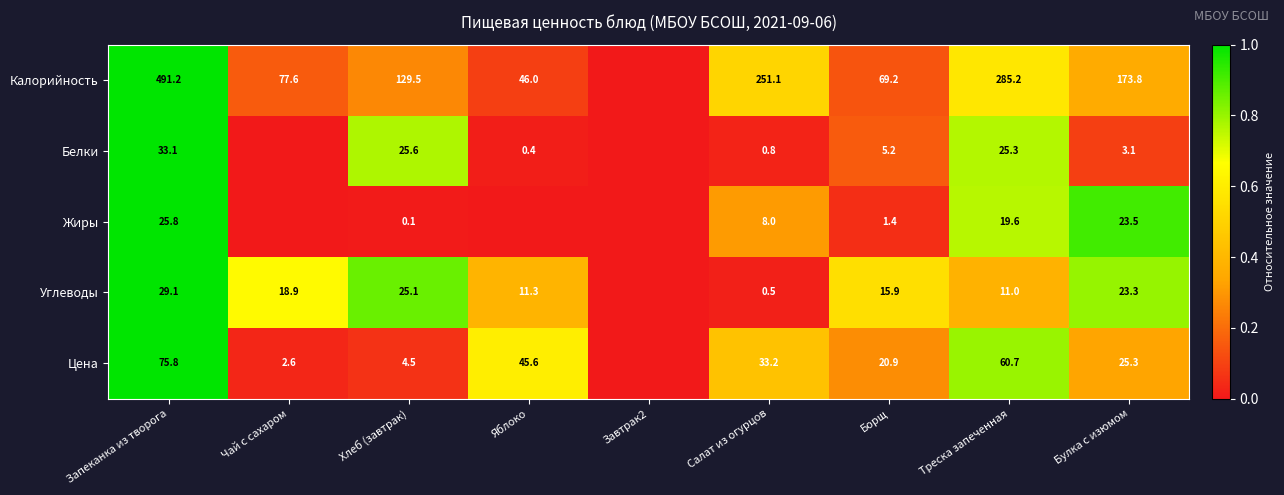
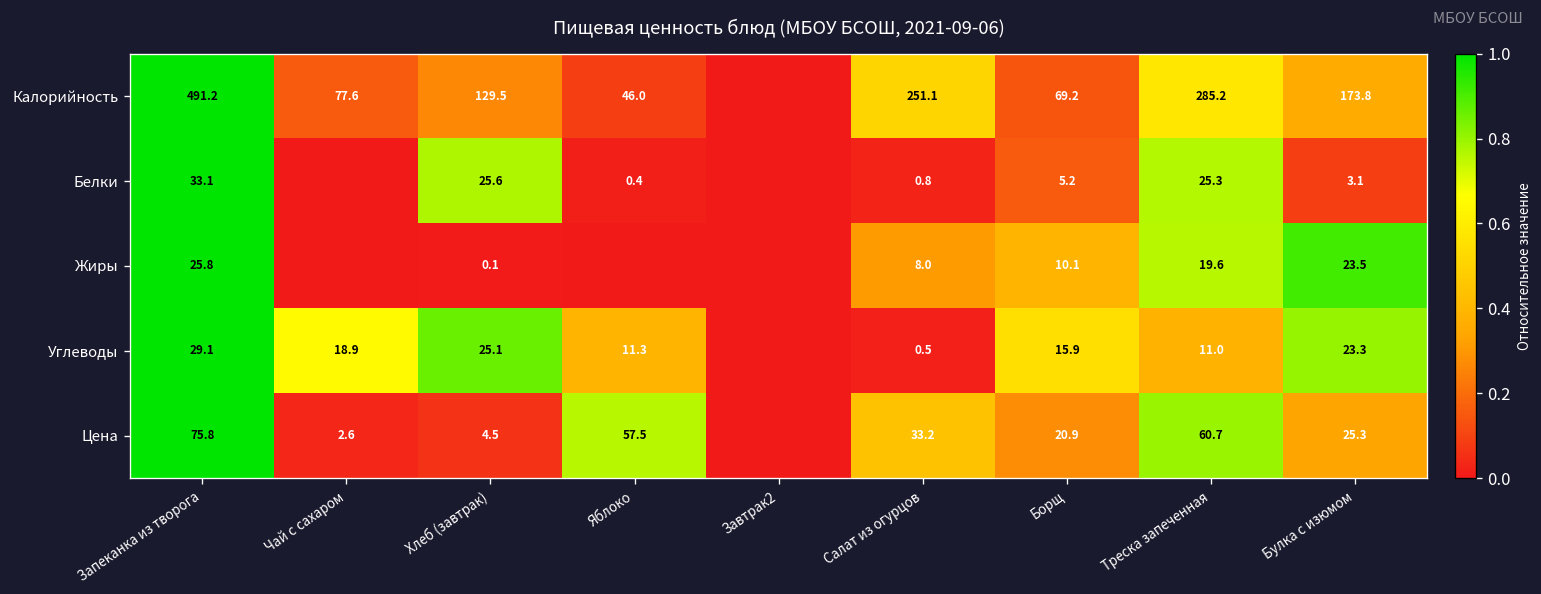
Жиры, Борщ: 1.4 -> 10.1
Цена, Яблоко: 45.6 -> 57.5
